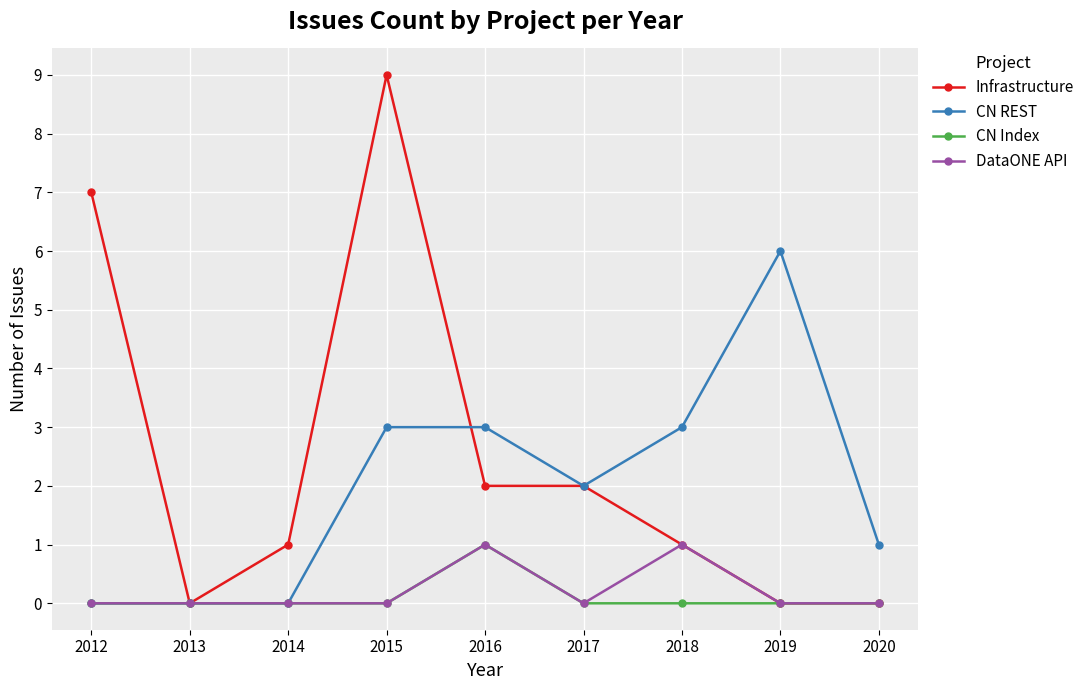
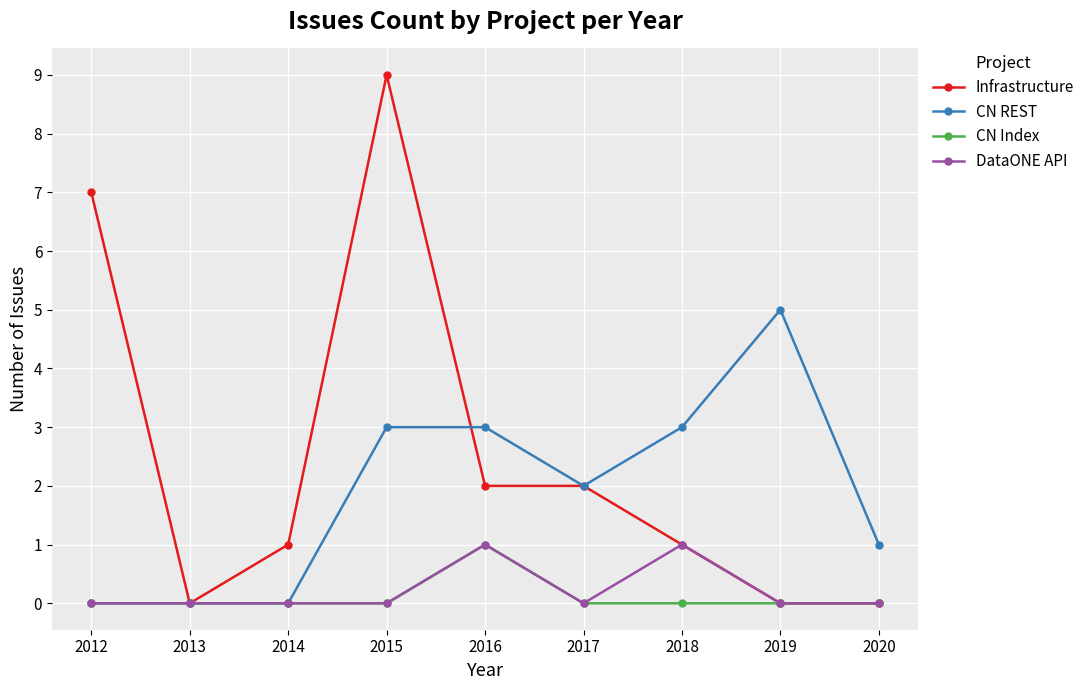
CN REST, 2019: 6 -> 5
